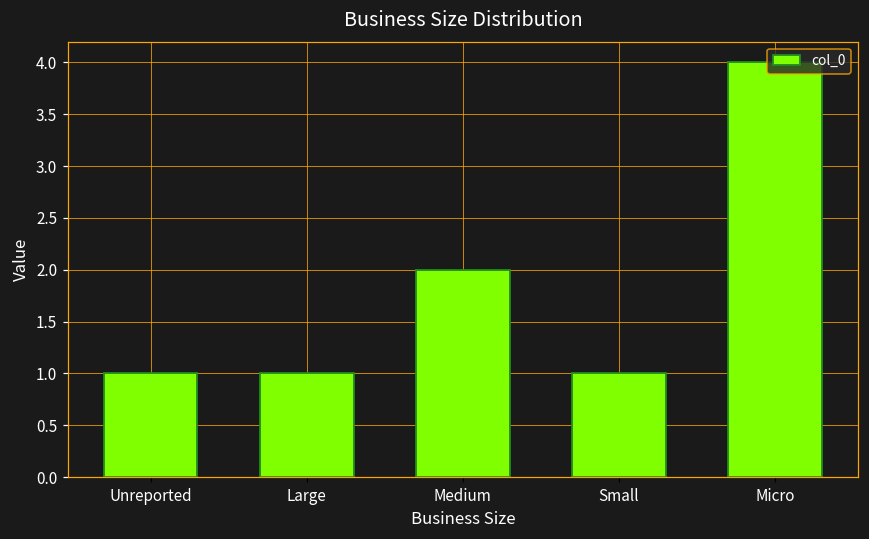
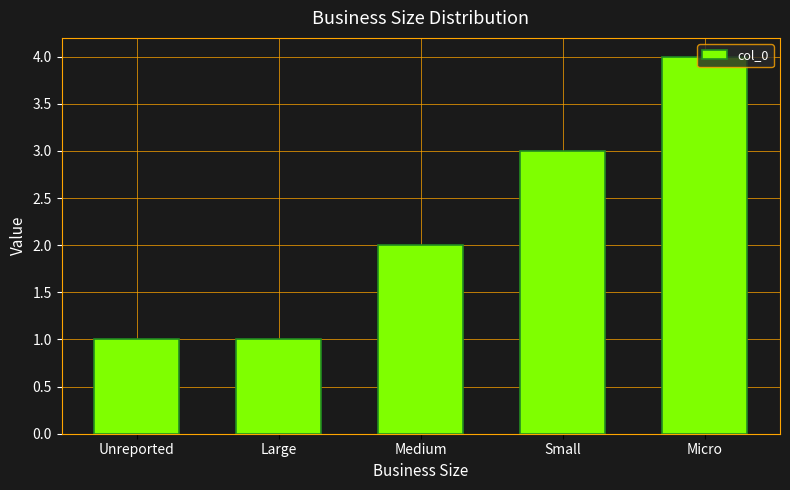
Small: 1 -> 3
